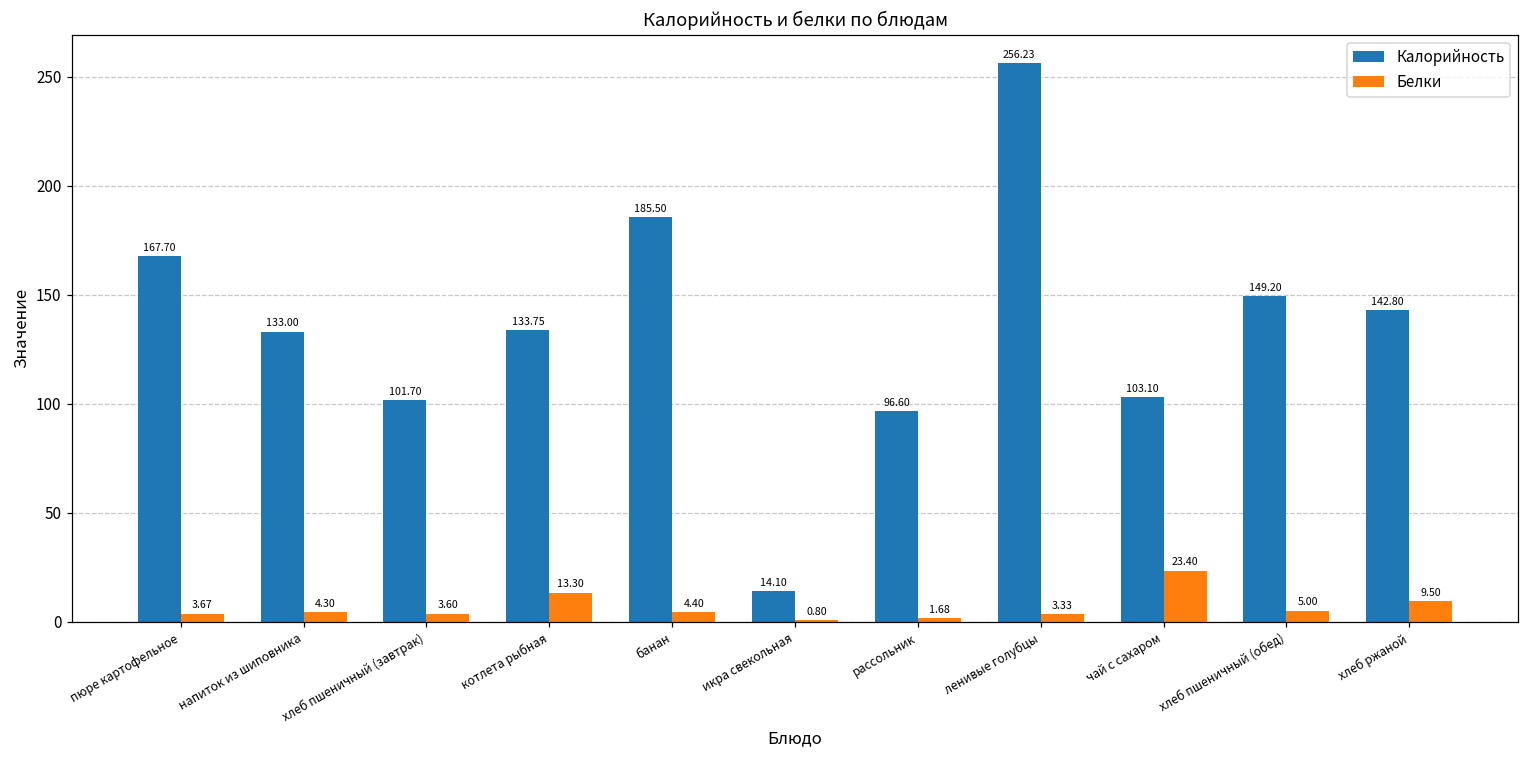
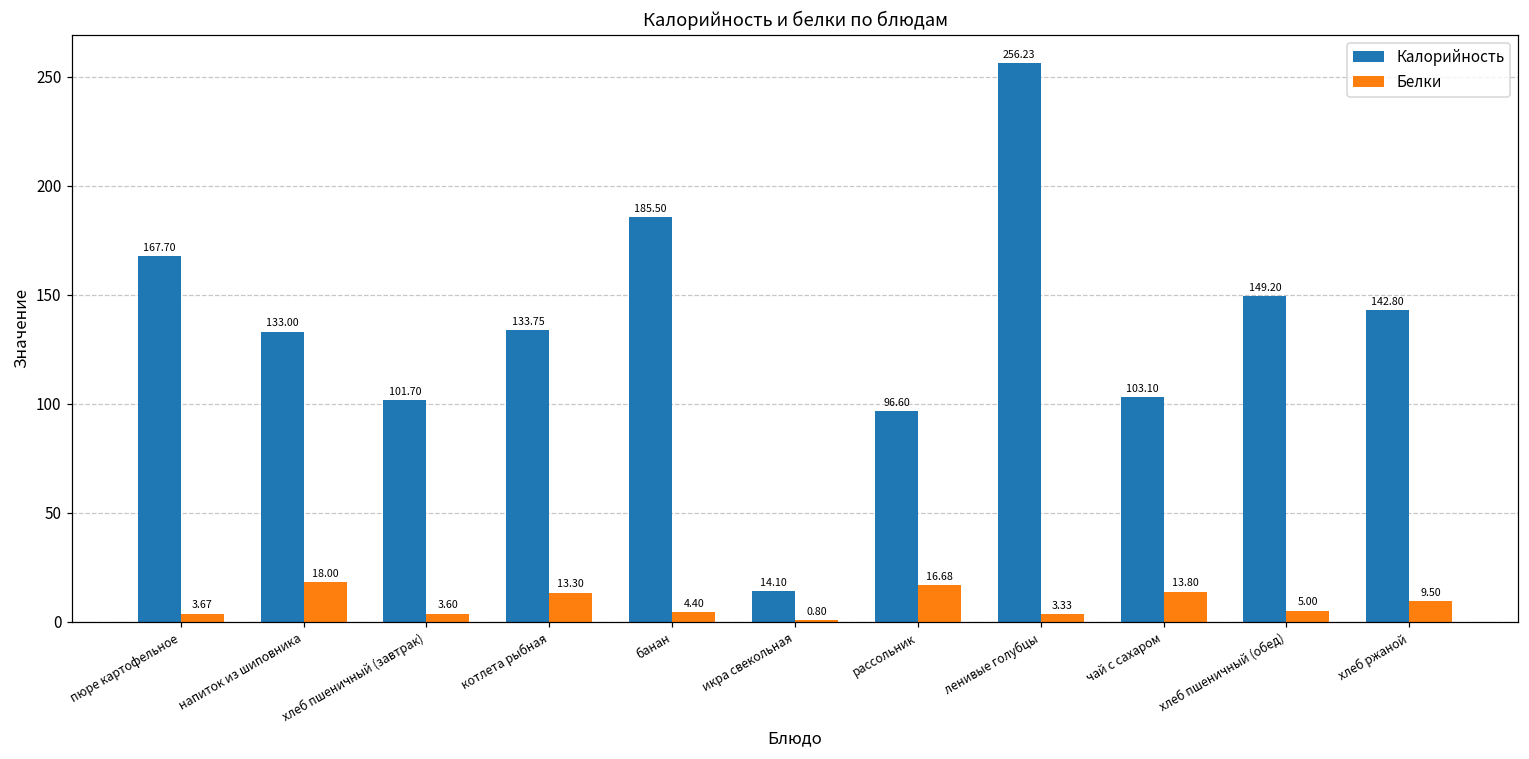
Белки, напиток из шиповника: 4.30 -> 18.00
Белки, рассольник: 1.68 -> 16.68
Белки, чай с сахаром: 23.40 -> 13.80
